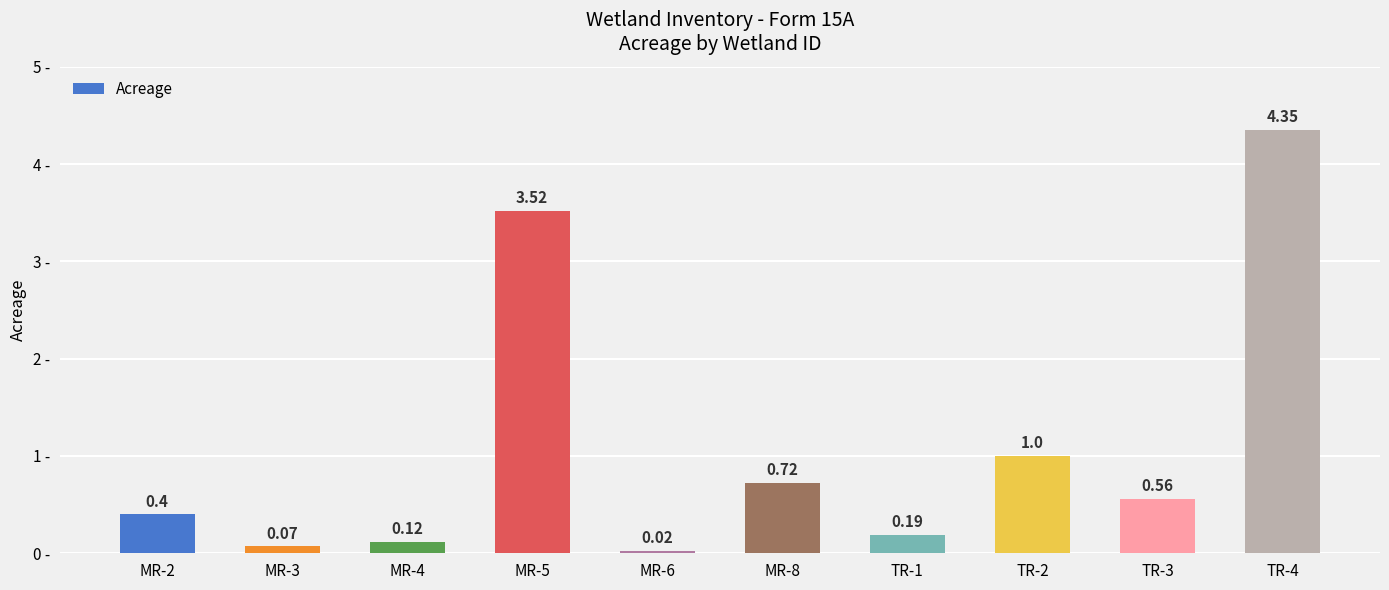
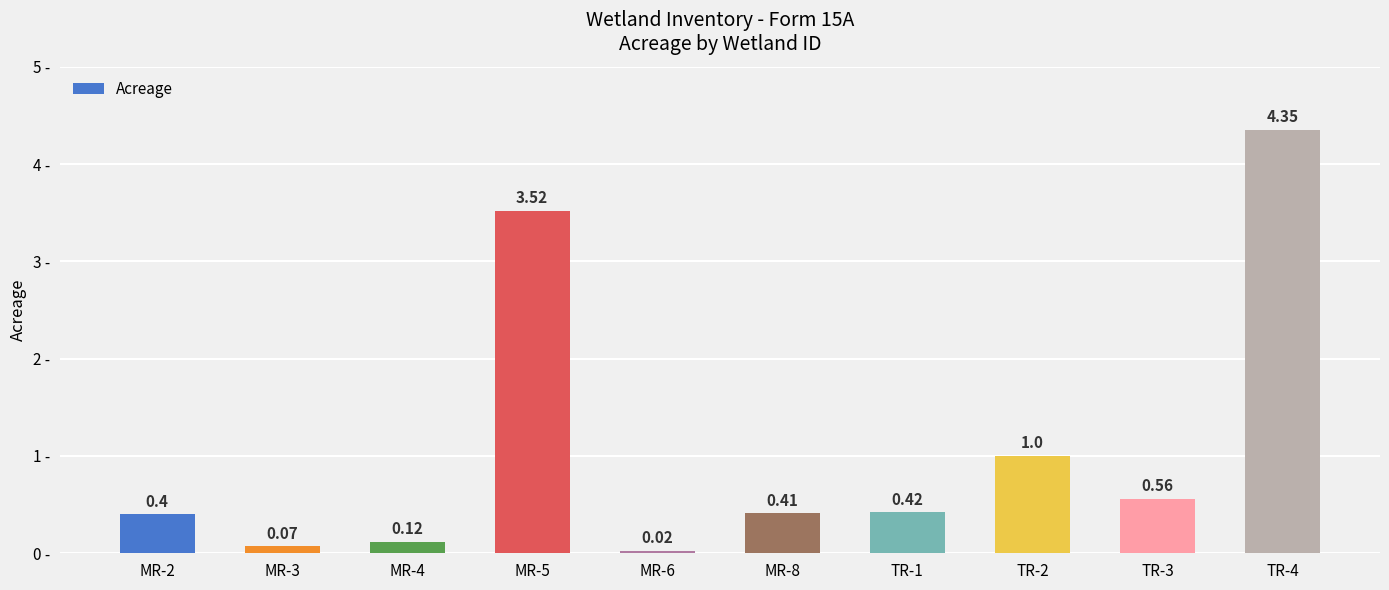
MR-8: 0.72 -> 0.41
TR-1: 0.19 -> 0.42
